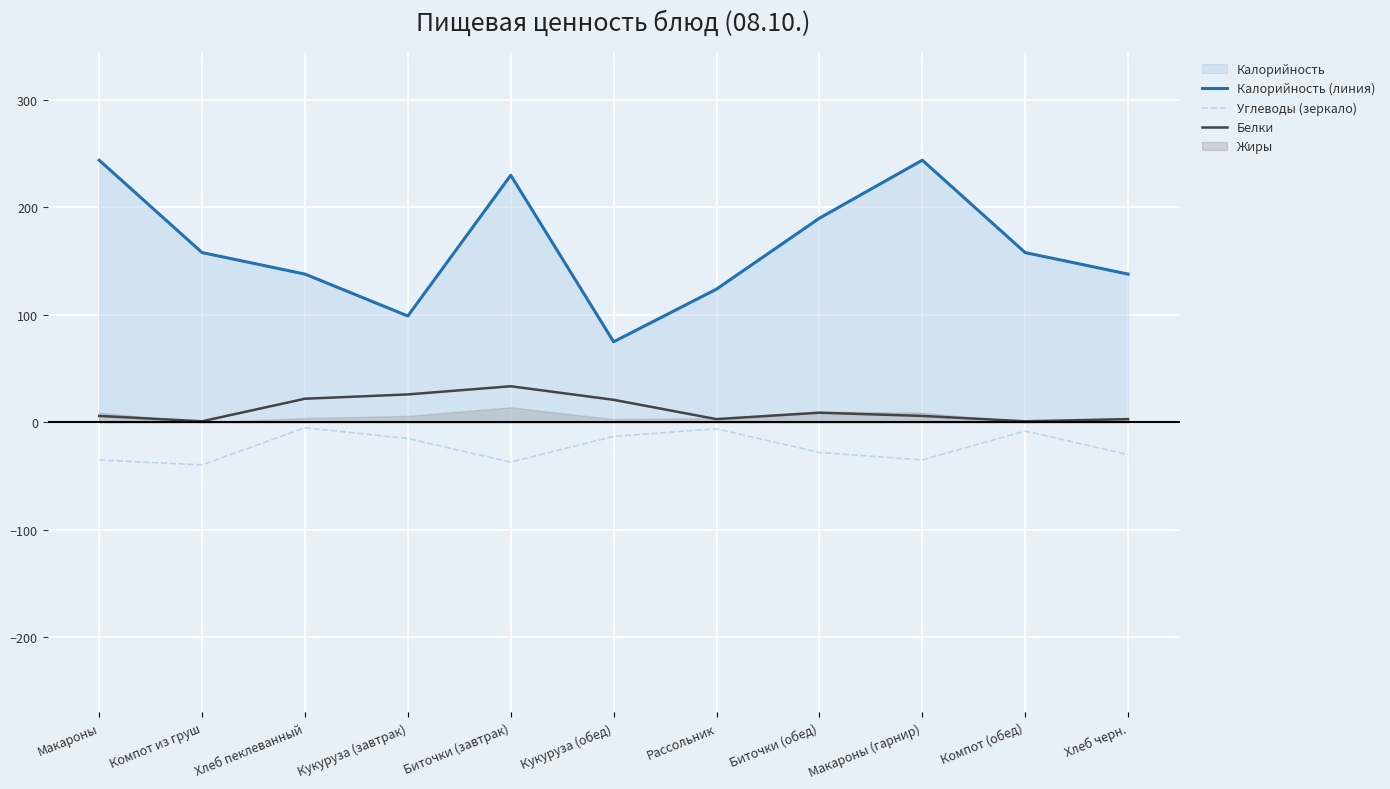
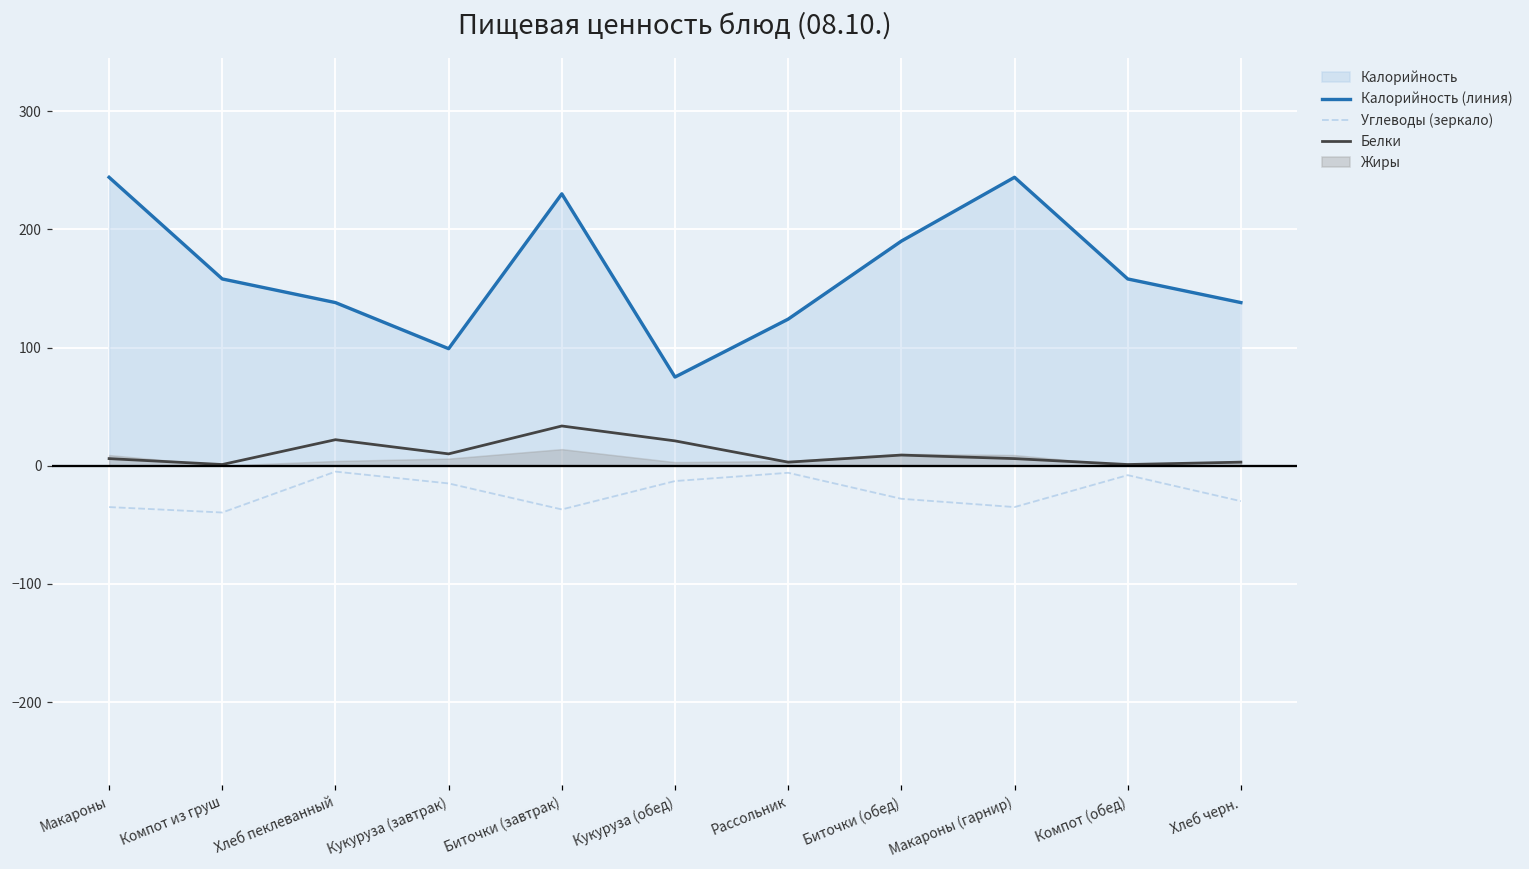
Белки, Кукуруза (завтрак): 26 -> 10
